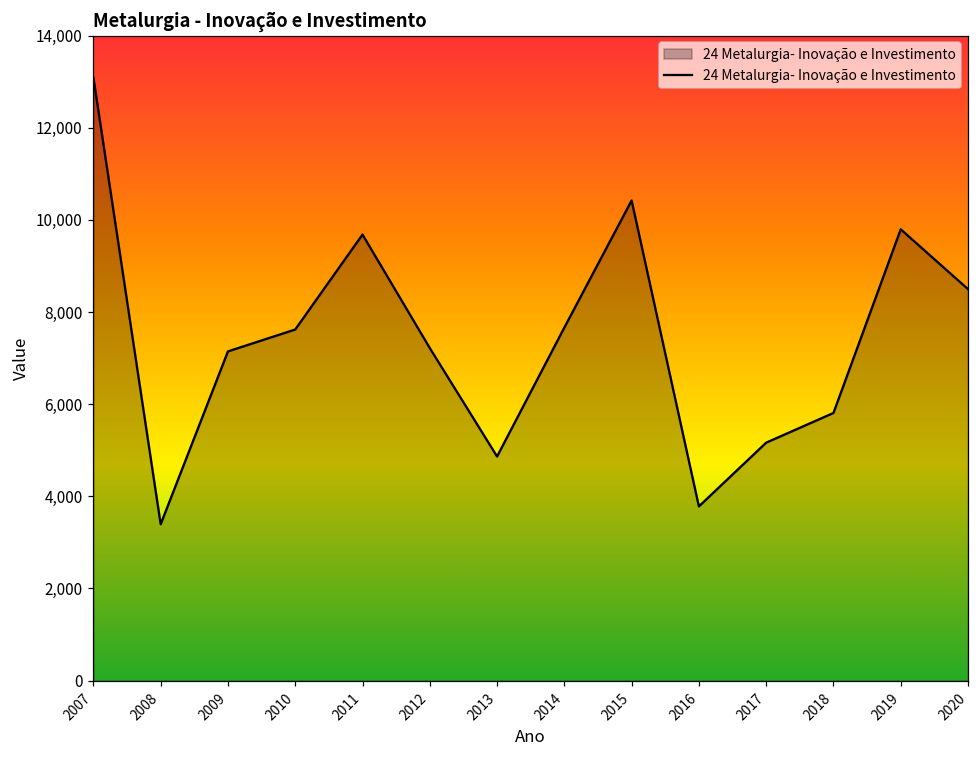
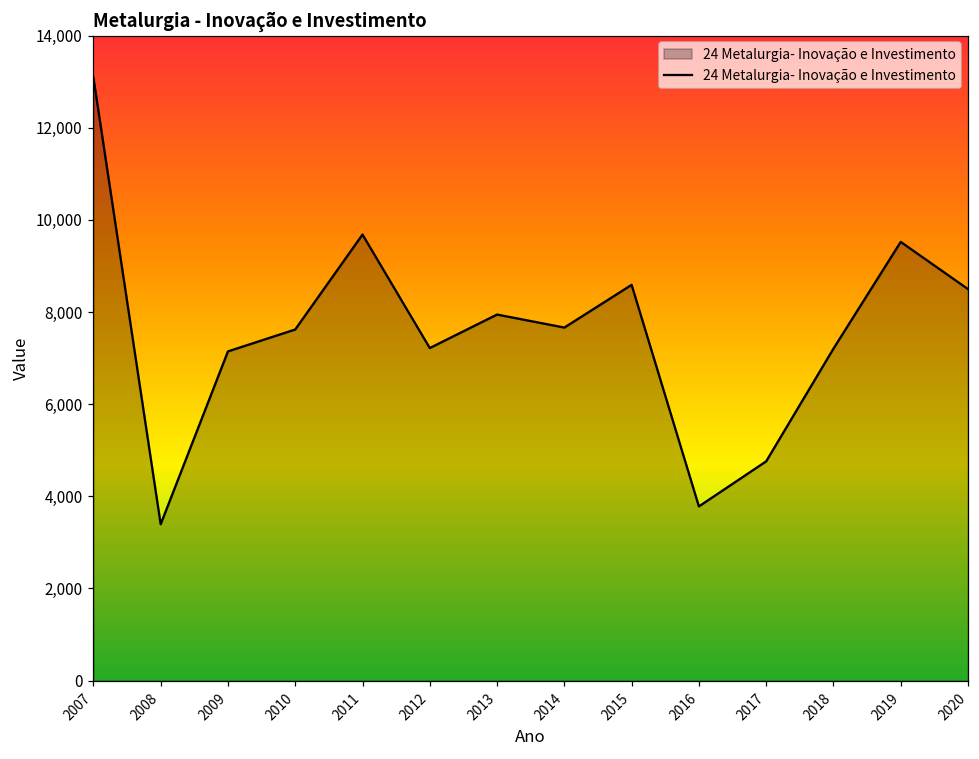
2013: 4,900 -> 7,900
2015: 10,400 -> 8,600
2017: 5,200 -> 4,800
2018: 5,800 -> 7,200
2019: 9,800 -> 9,500
